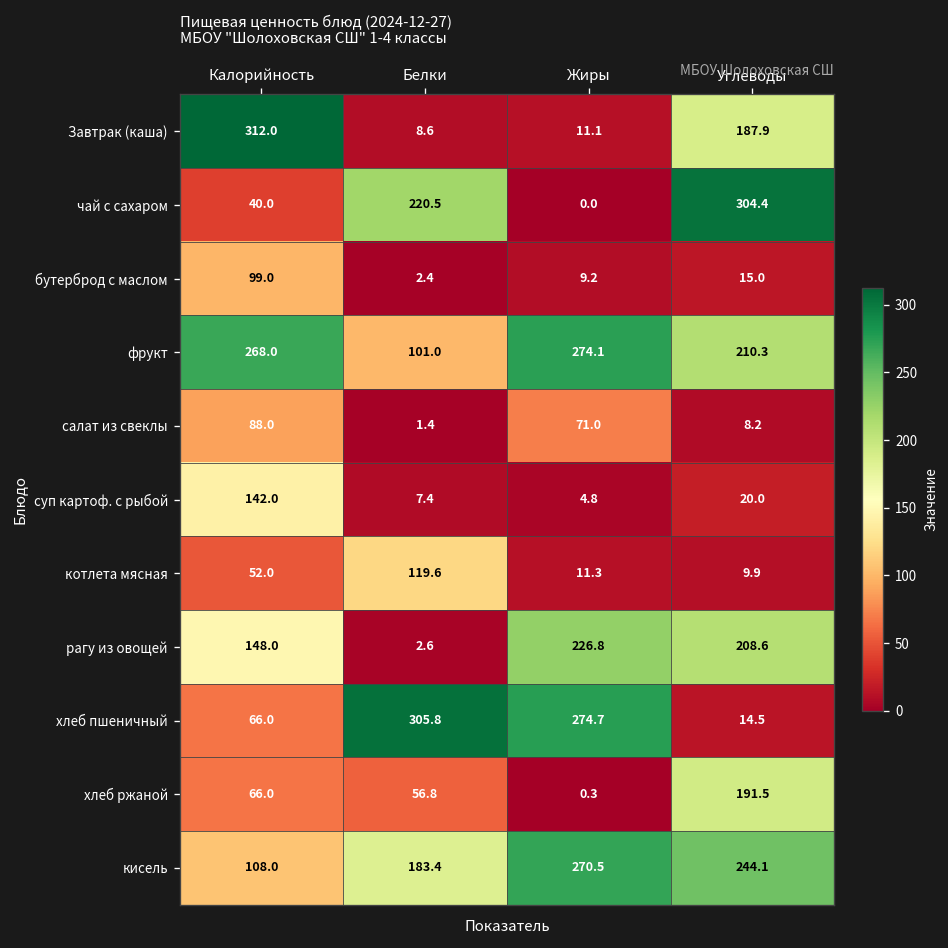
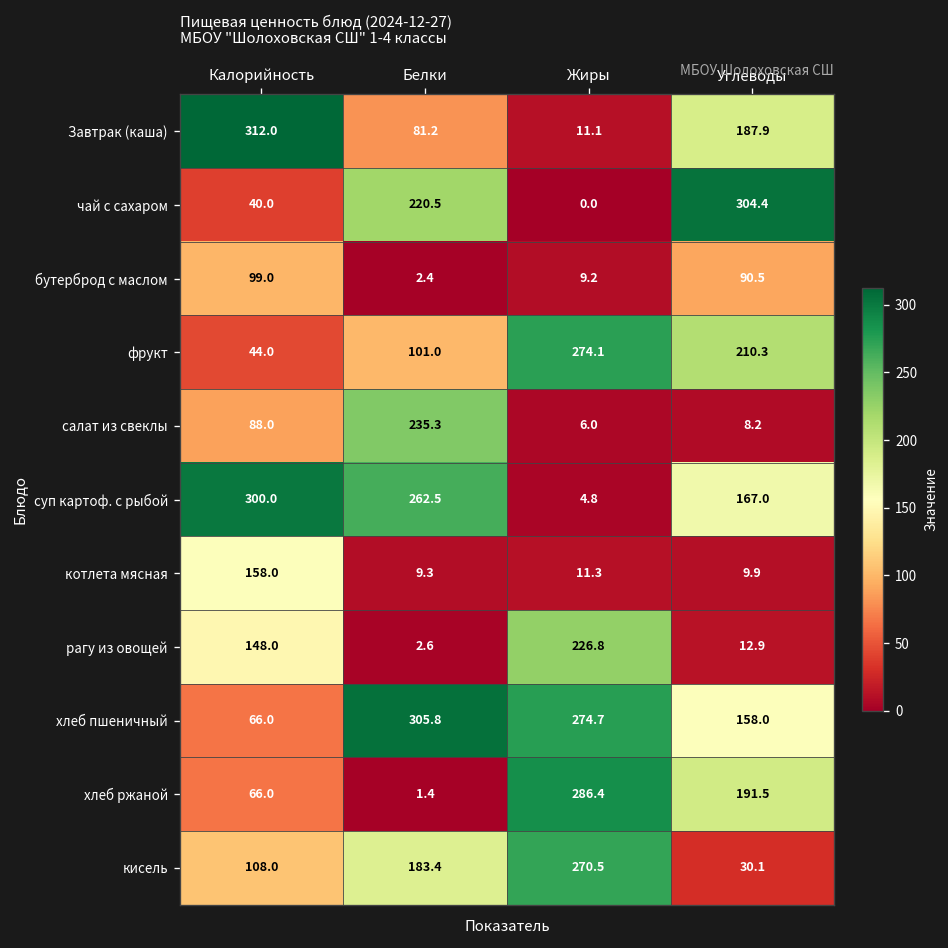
Завтрак (каша), Белки: 8.6 -> 81.2
бутерброд с маслом, Углеводы: 15.0 -> 90.5
фрукт, Калорийность: 268.0 -> 44.0
салат из свеклы, Белки: 1.4 -> 235.3
салат из свеклы, Жиры: 71.0 -> 6.0
суп картоф. с рыбой, Калорийность: 142.0 -> 300.0
суп картоф. с рыбой, Белки: 7.4 -> 262.5
суп картоф. с рыбой, Углеводы: 20.0 -> 167.0
котлета мясная, Калорийность: 52.0 -> 158.0
котлета мясная, Белки: 119.6 -> 9.3
рагу из овощей, Углеводы: 208.6 -> 12.9
хлеб пшеничный, Углеводы: 14.5 -> 158.0
хлеб ржаной, Белки: 56.8 -> 1.4
хлеб ржаной, Жиры: 0.3 -> 286.4
кисель, Углеводы: 244.1 -> 30.1
